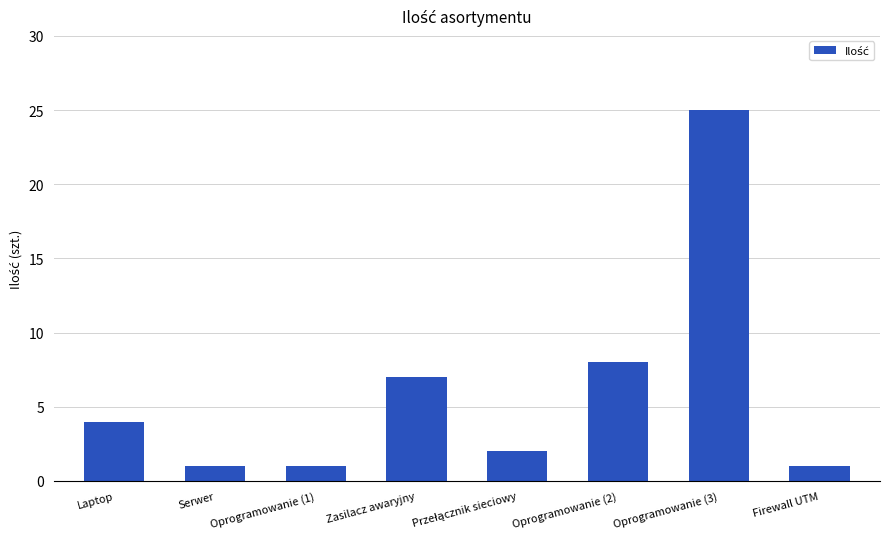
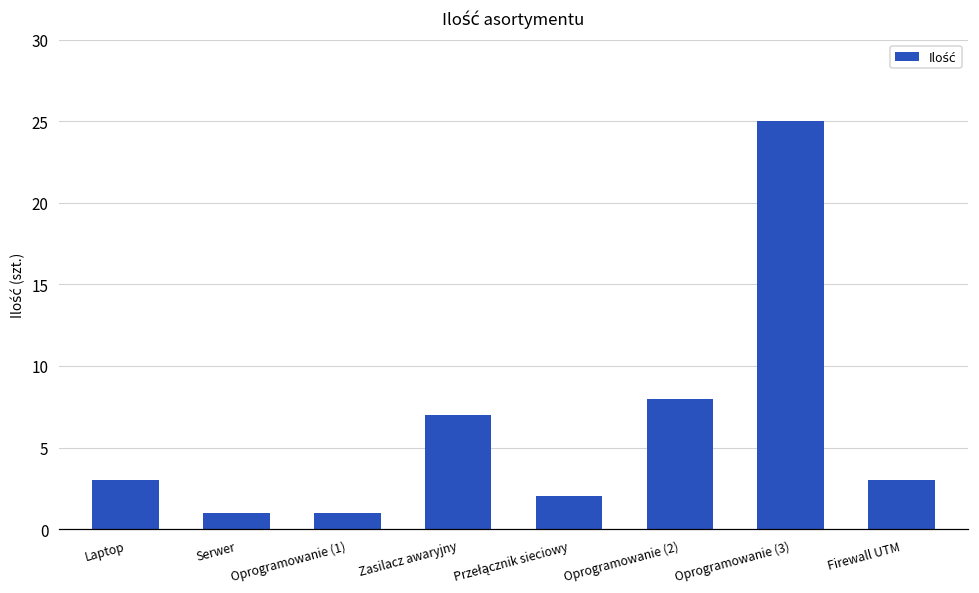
Laptop: 4 -> 3
Firewall UTM: 1 -> 3
